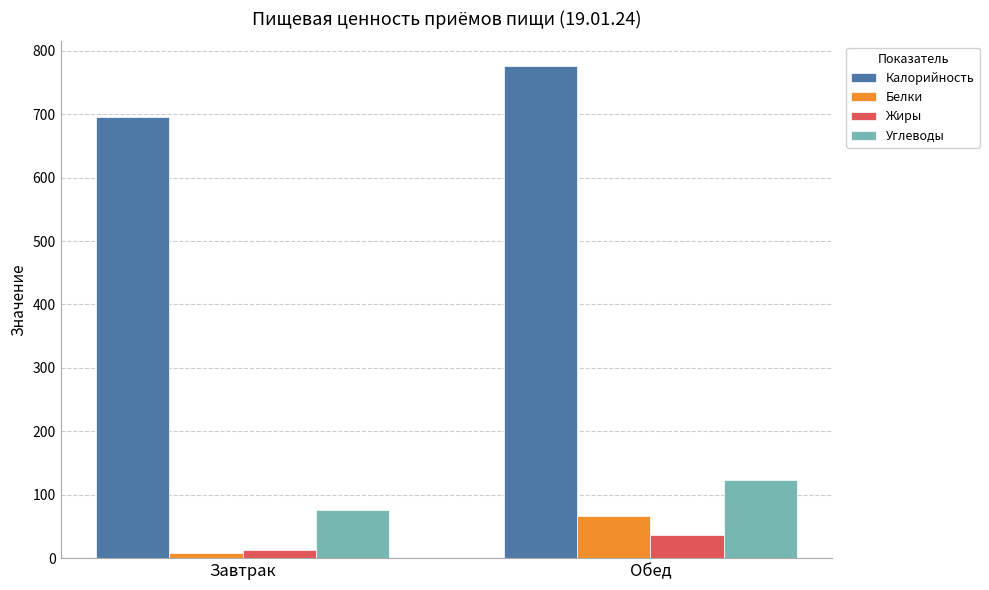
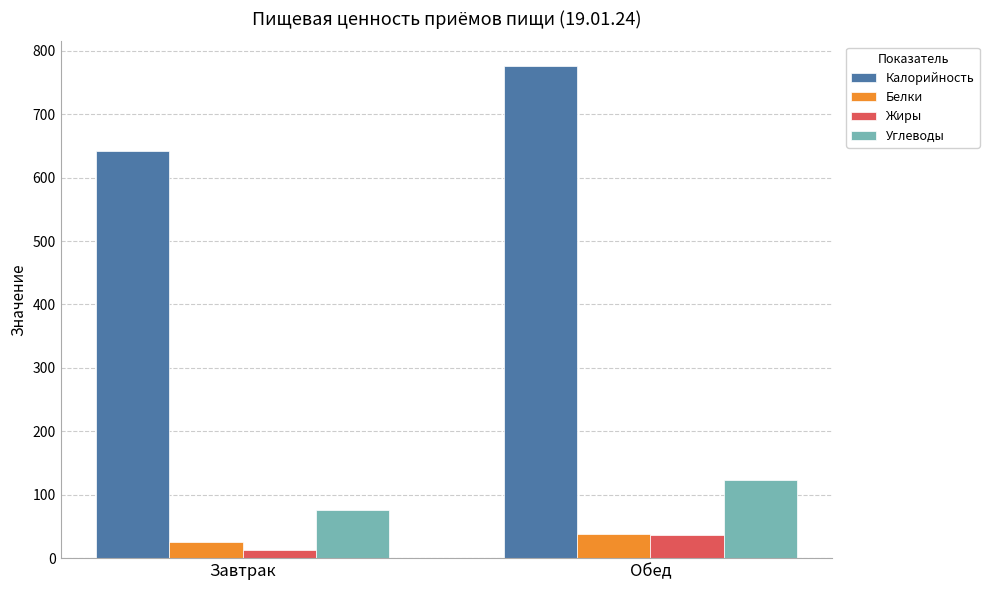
Калорийность, Завтрак: 700 -> 640
Белки, Завтрак: 10 -> 30
Белки, Обед: 70 -> 40
